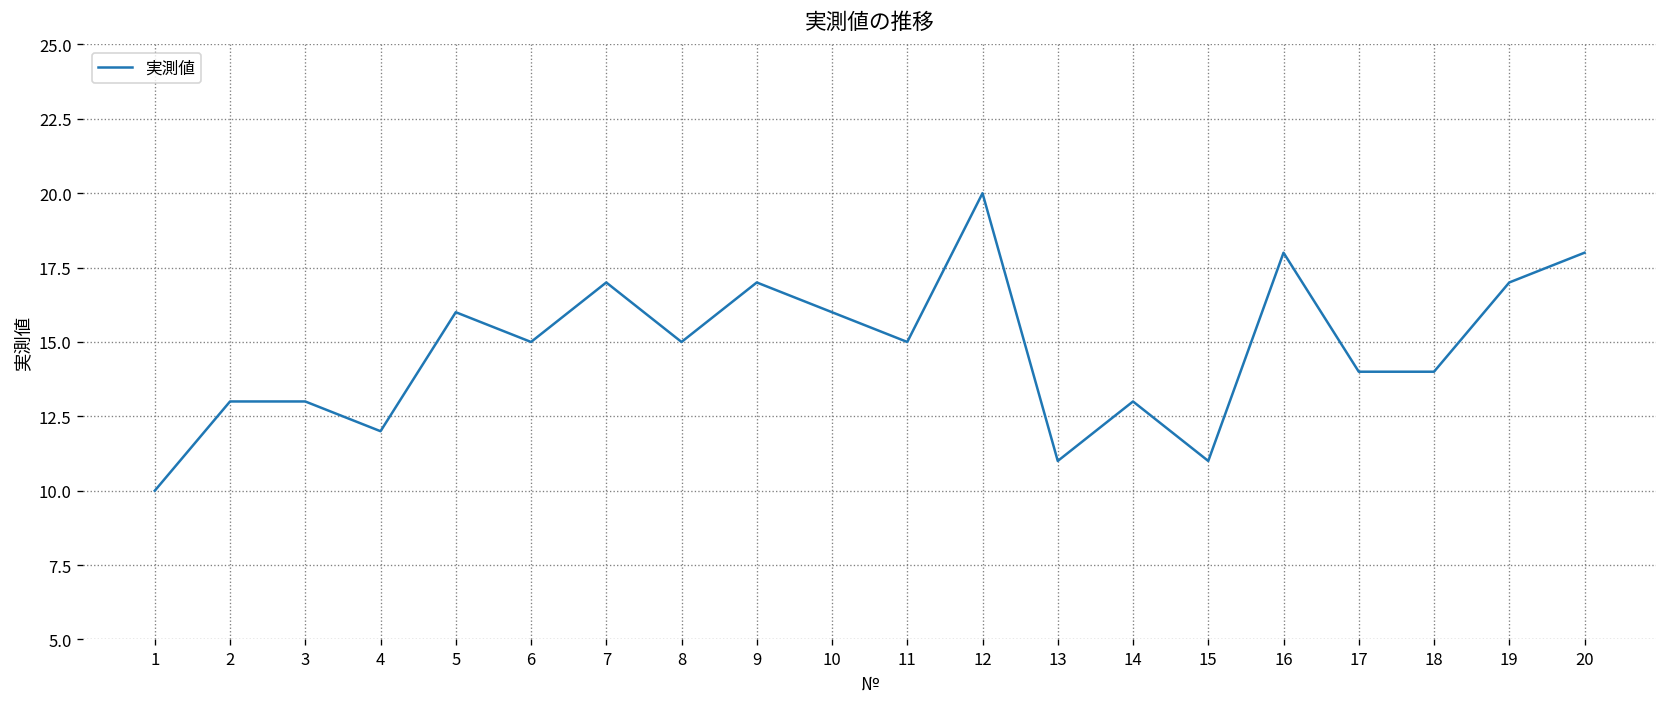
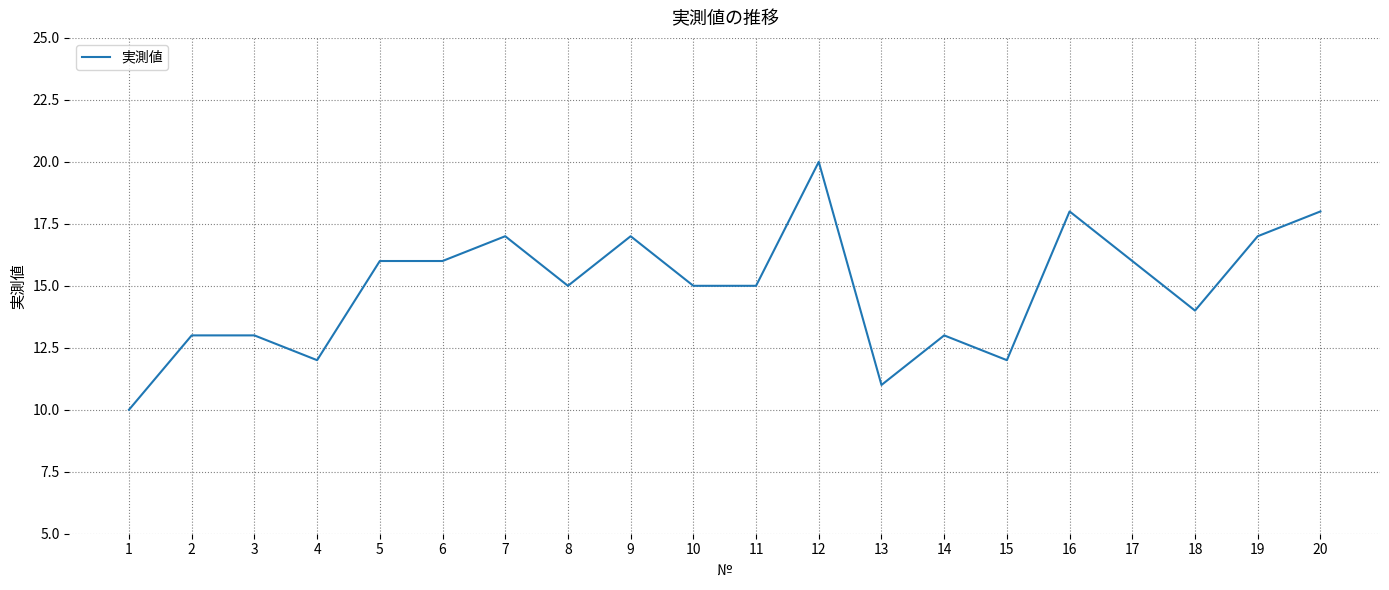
6: 15 -> 16
10: 16 -> 15
15: 11 -> 12
17: 14 -> 16
